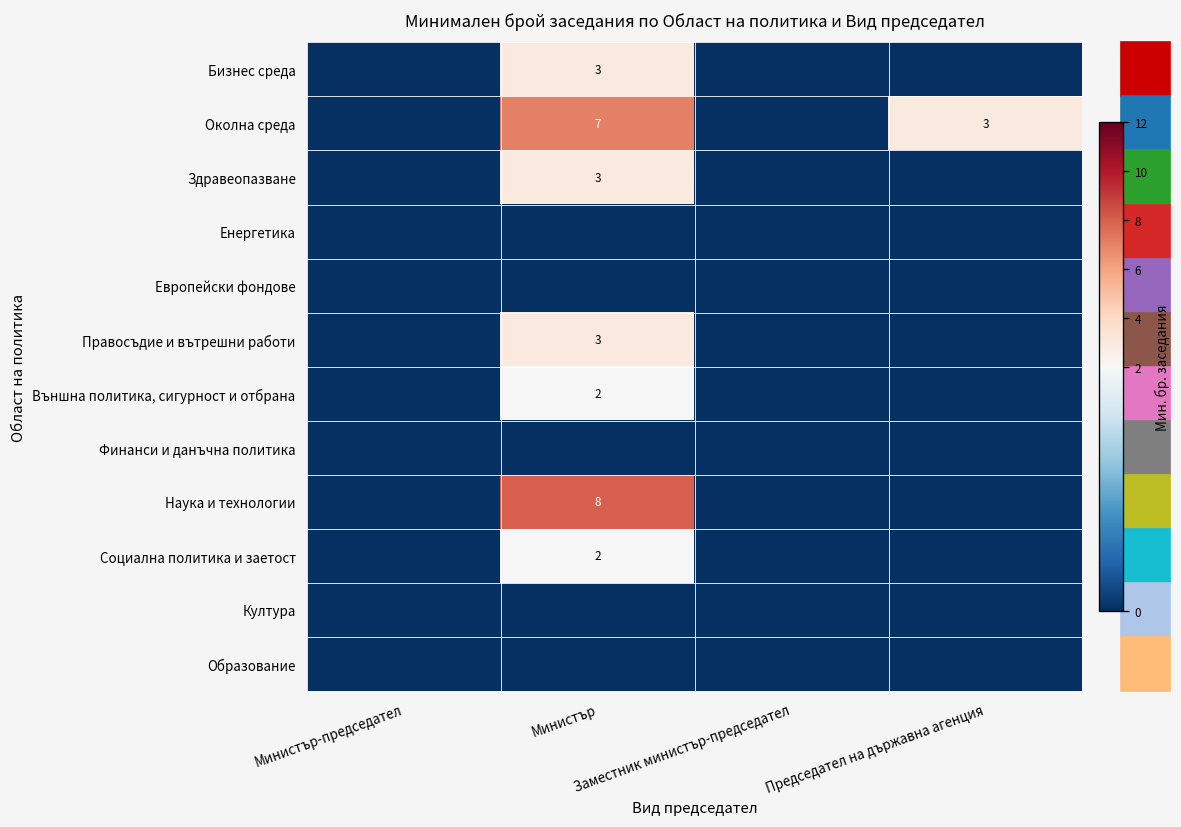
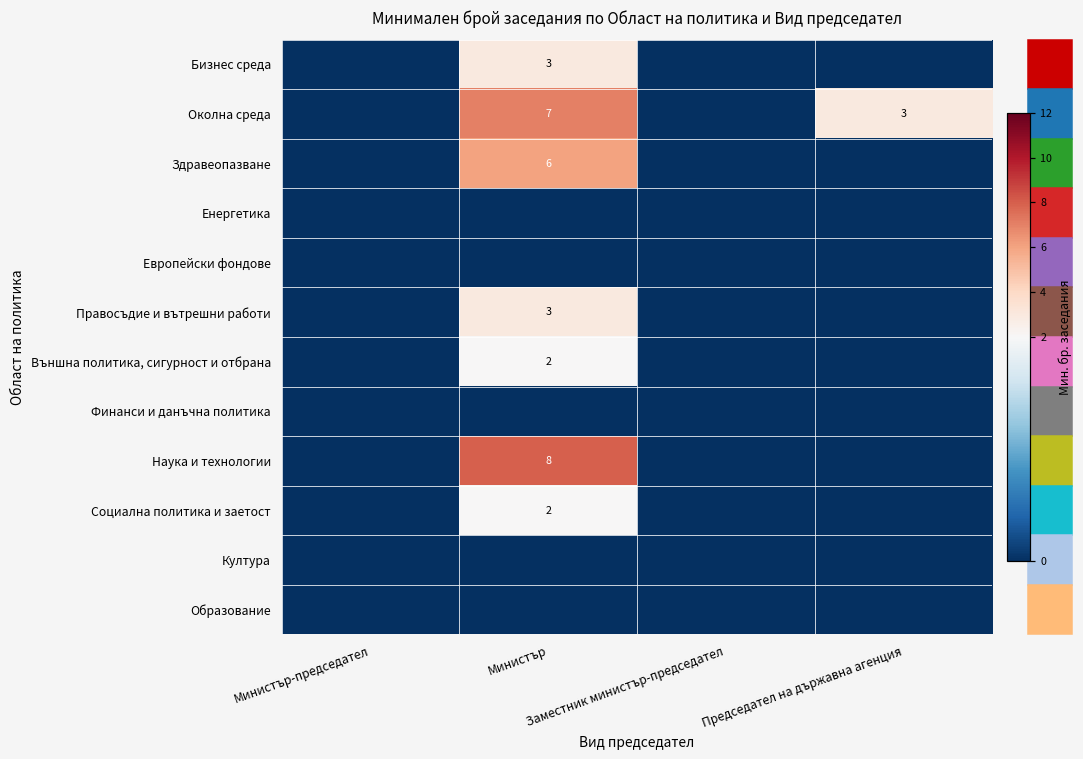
Здравеопазване, Министър: 3 -> 6
